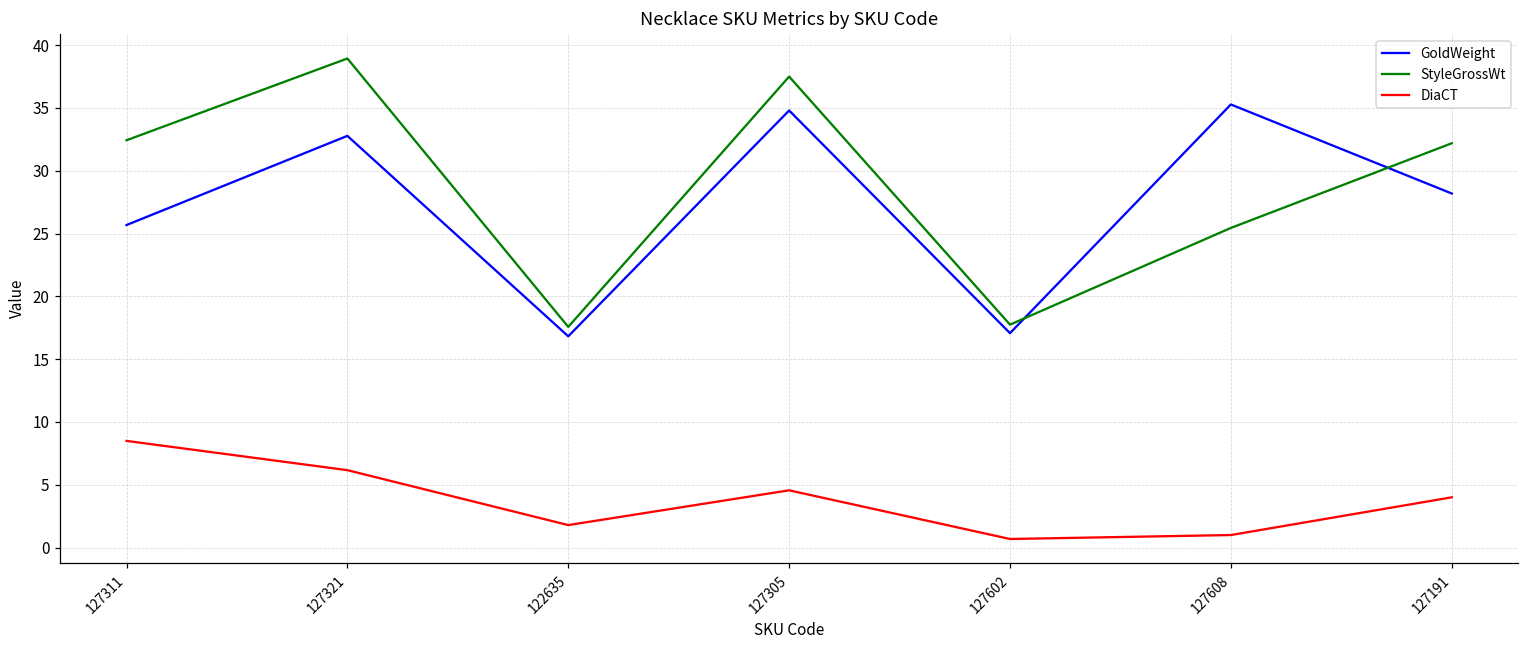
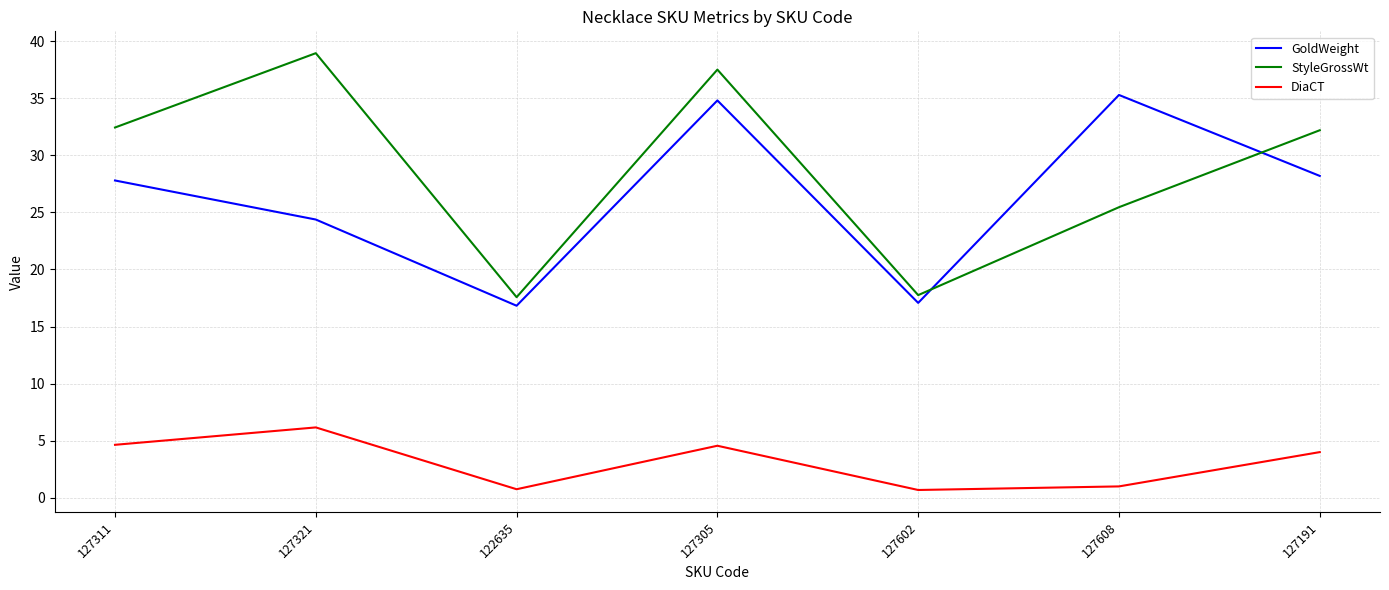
GoldWeight, 127311: 25.7 -> 27.8
DiaCT, 127311: 8.5 -> 4.6
GoldWeight, 127321: 32.8 -> 24.4
DiaCT, 122635: 1.8 -> 0.8
